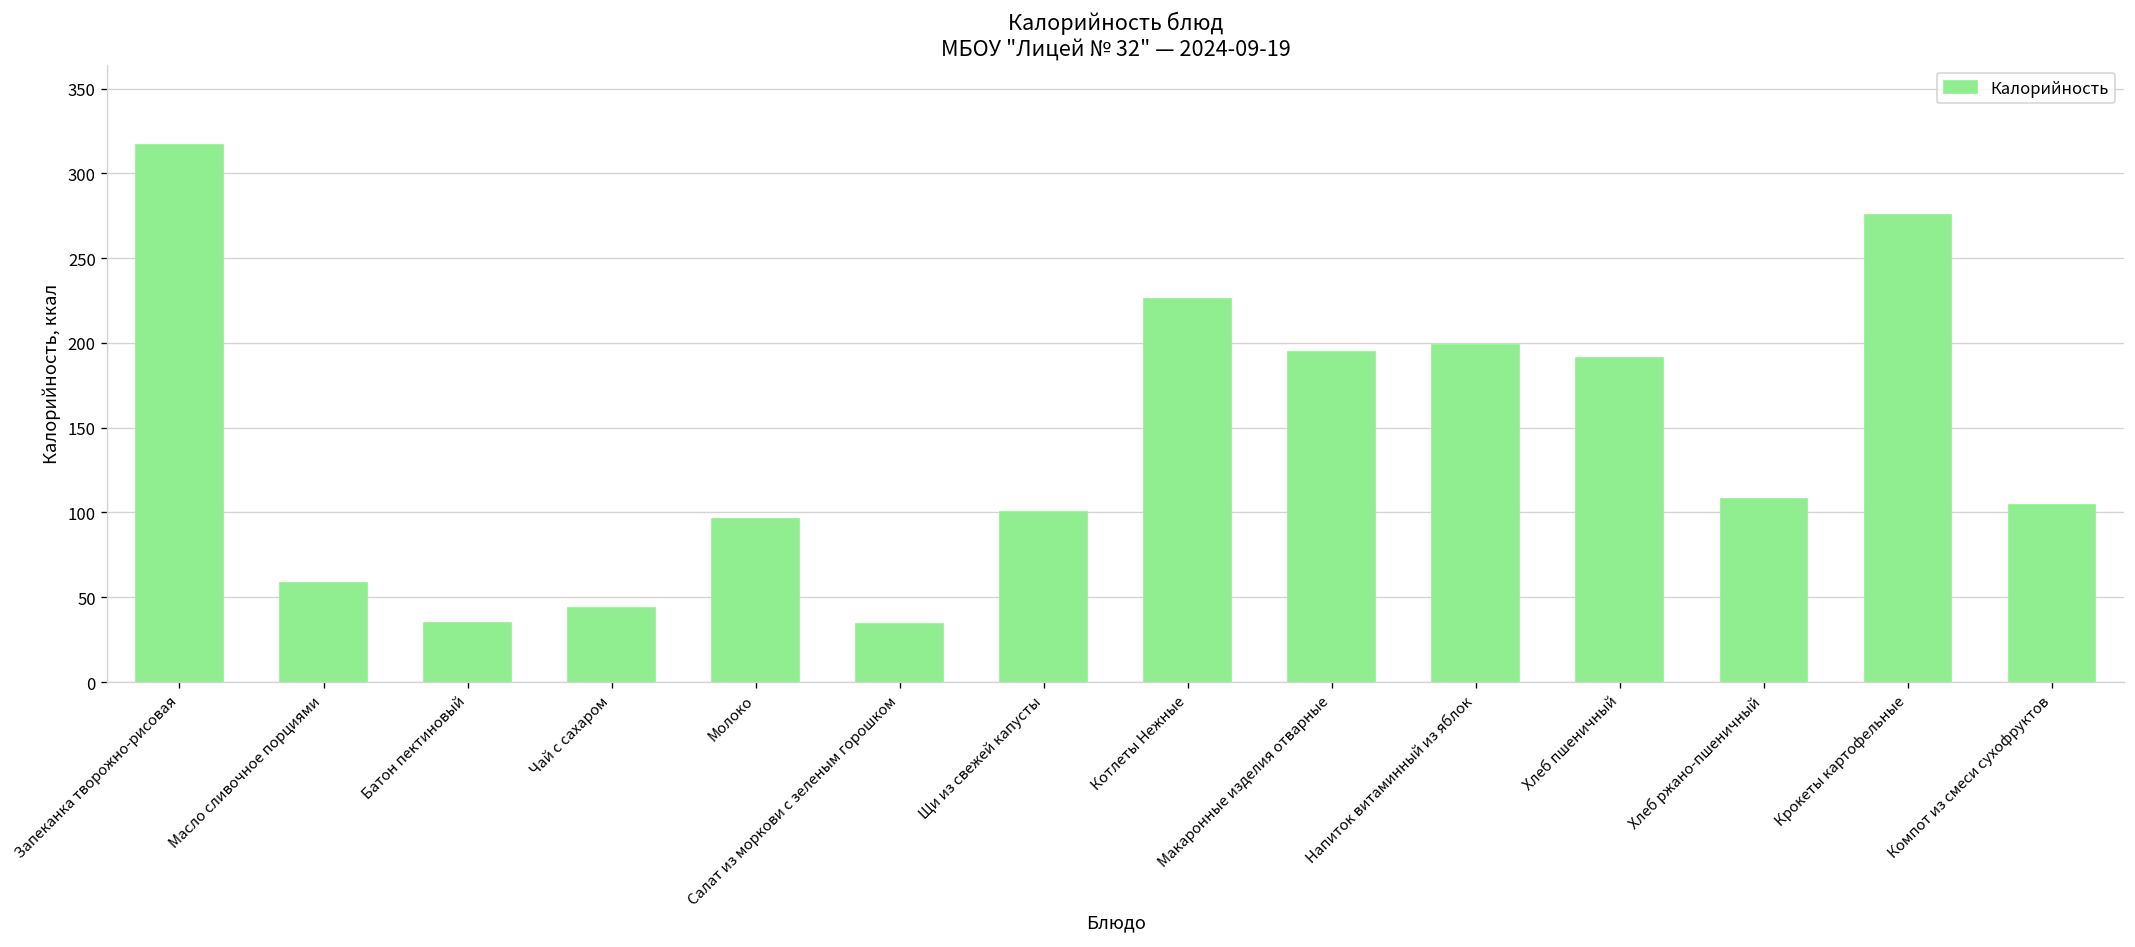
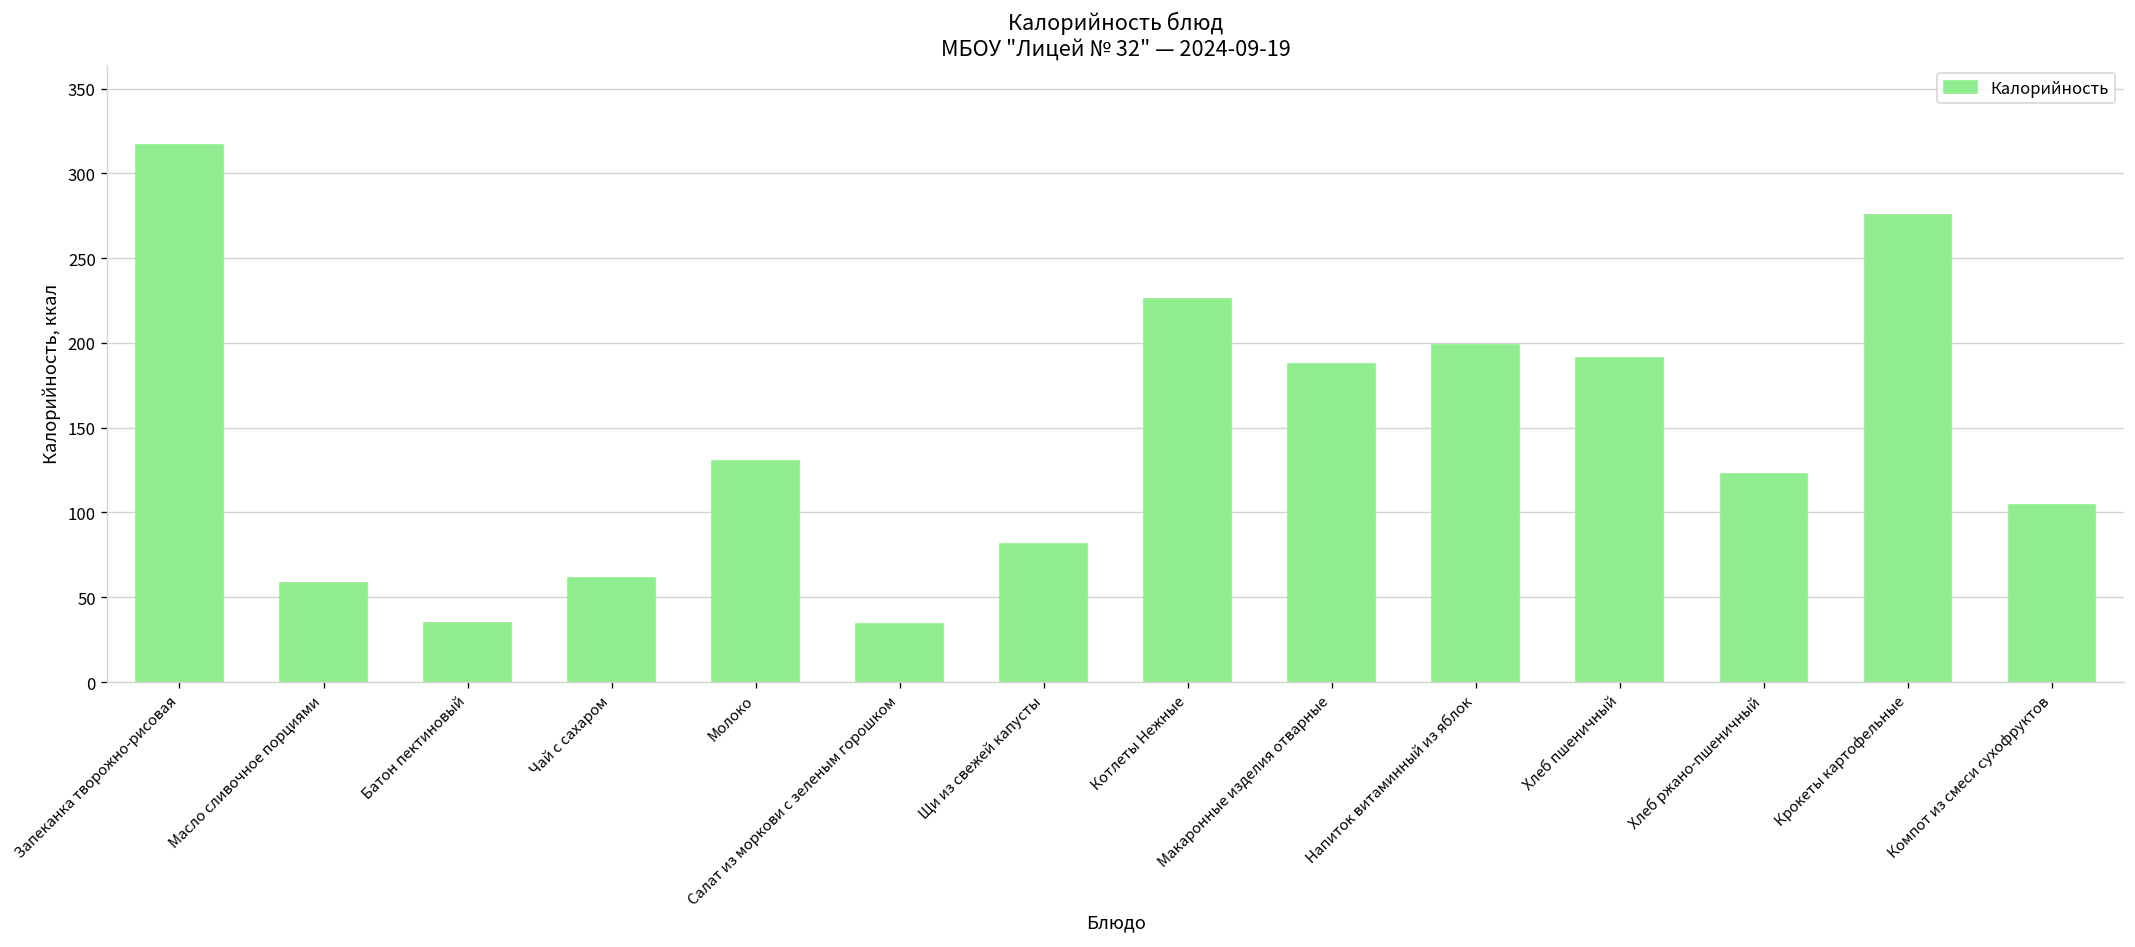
Чай с сахаром: 44 -> 61
Молоко: 96 -> 130
Щи из свежей капусты: 101 -> 81
Макаронные изделия отварные: 195 -> 188
Хлеб ржано-пшеничный: 108 -> 123
